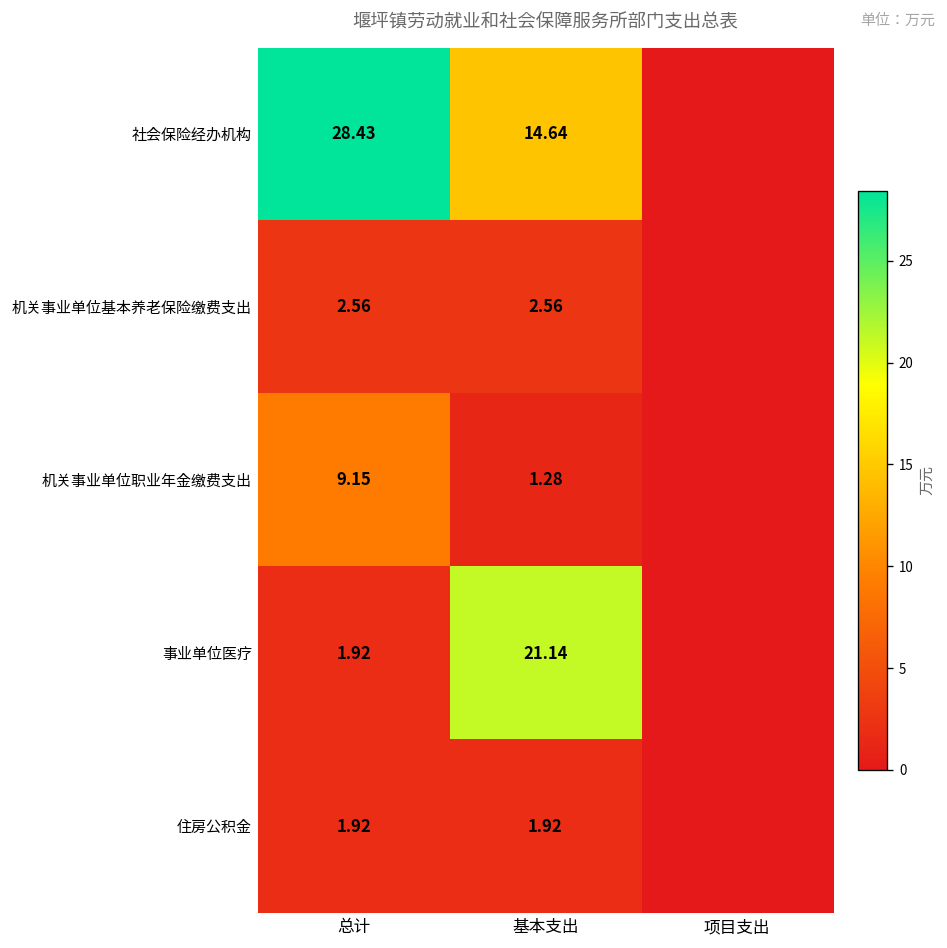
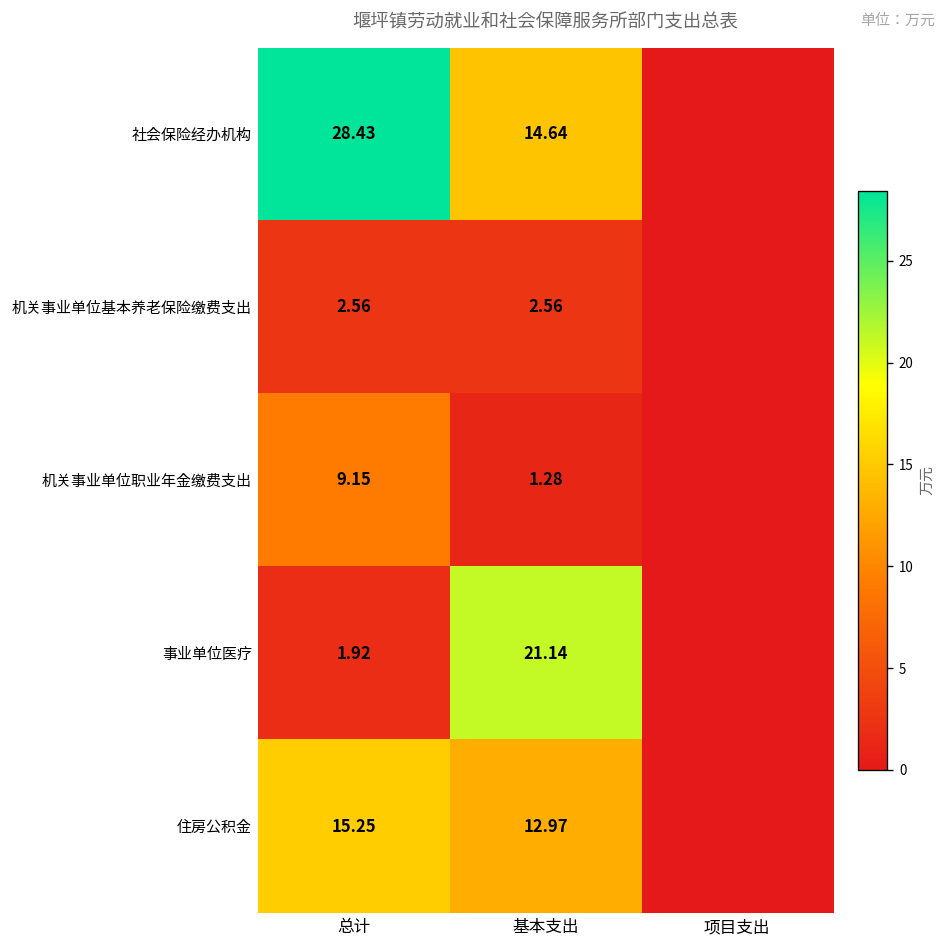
住房公积金, 总计: 1.92 -> 15.25
住房公积金, 基本支出: 1.92 -> 12.97
